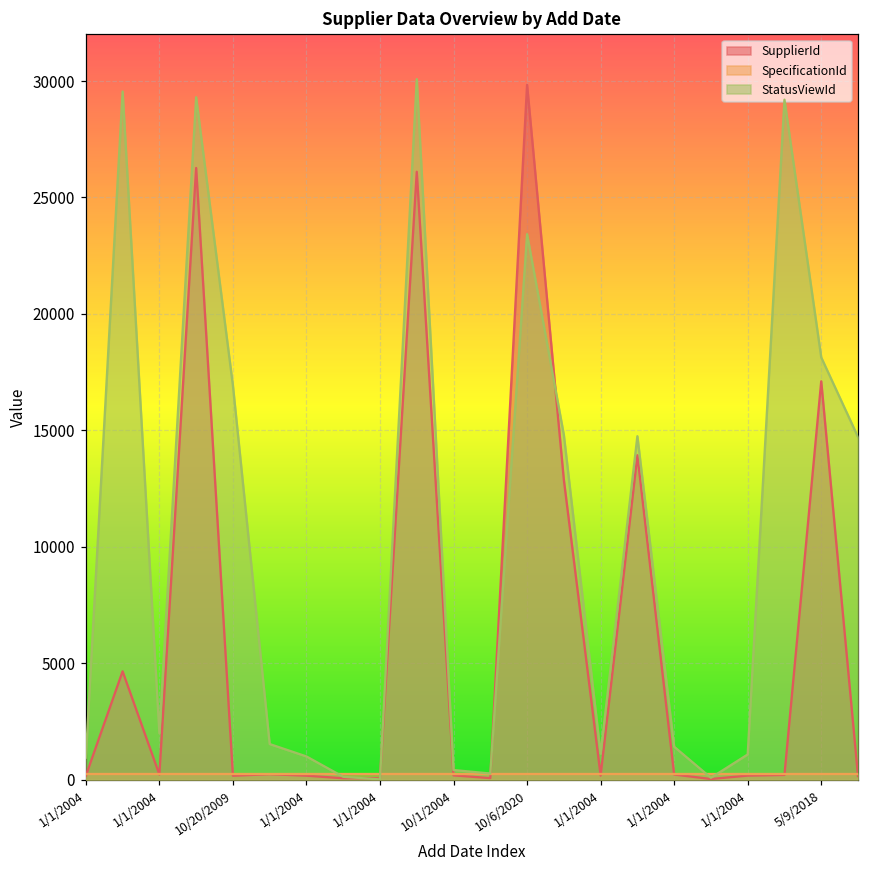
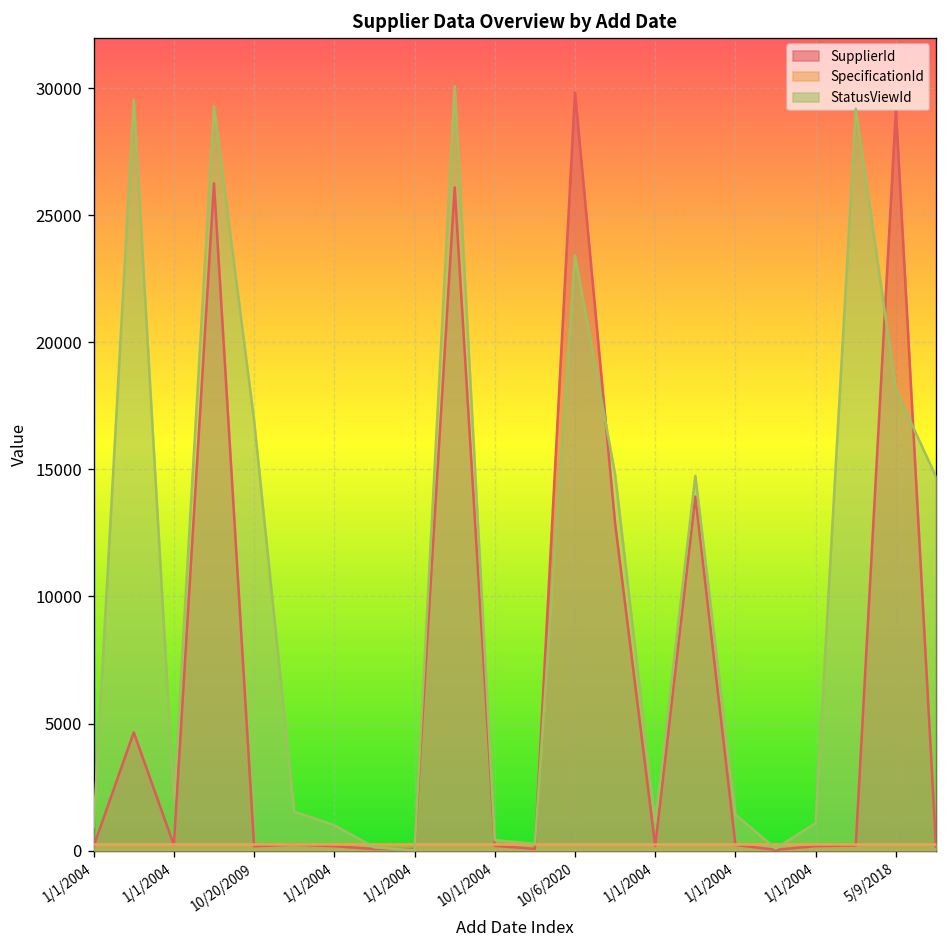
SupplierId, 5/9/2018: 17100 -> 29200
